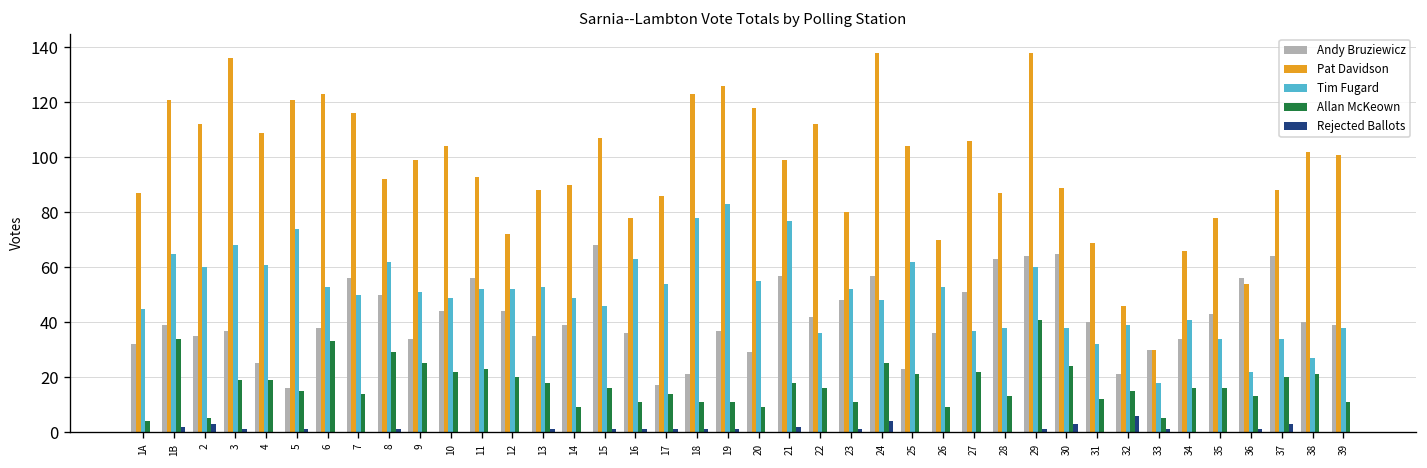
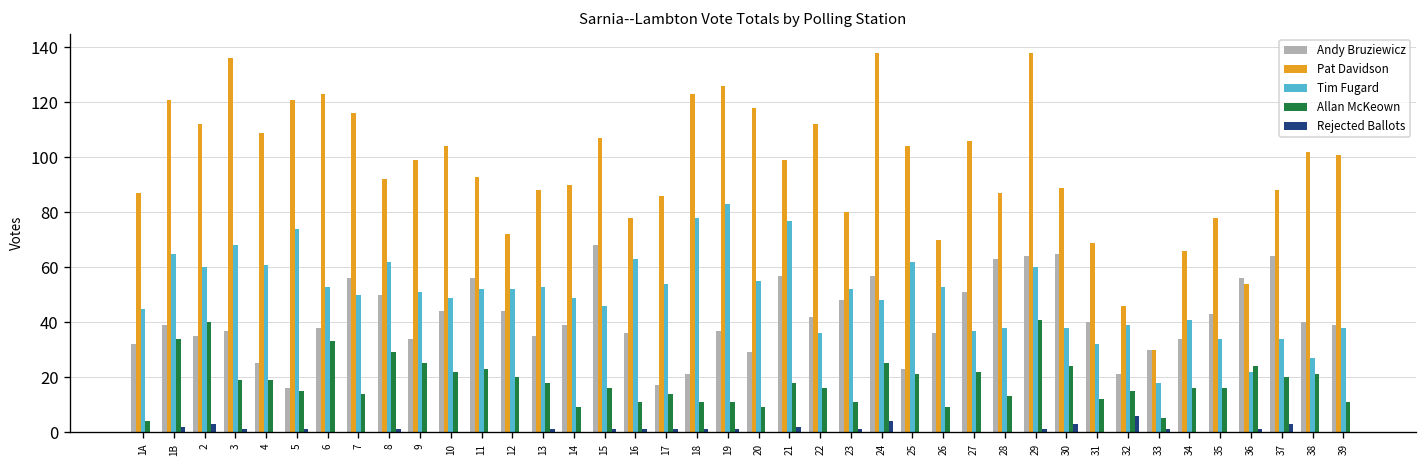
Allan McKeown, 2: 5 -> 40
Allan McKeown, 36: 13 -> 24
